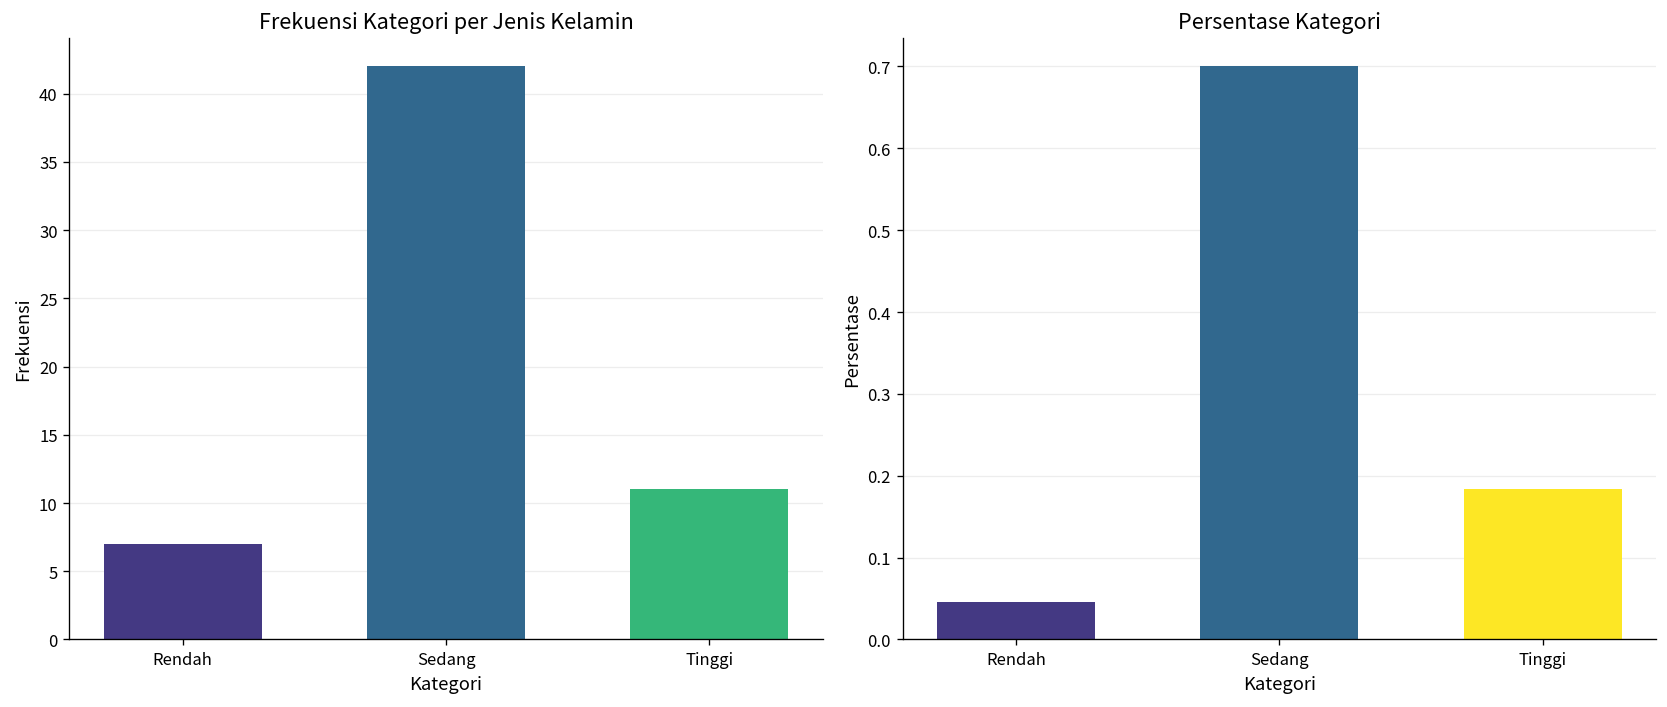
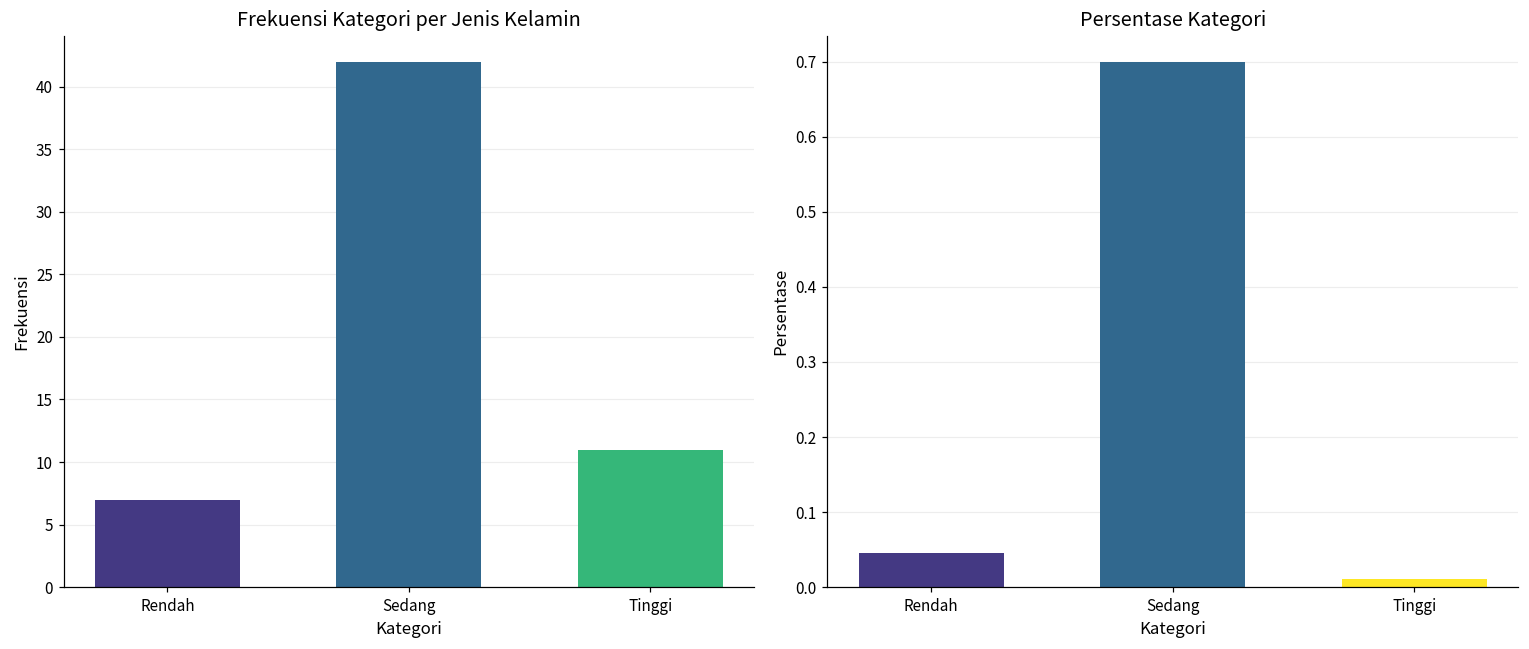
Persentase Kategori, Tinggi: 0.18 -> 0.01
